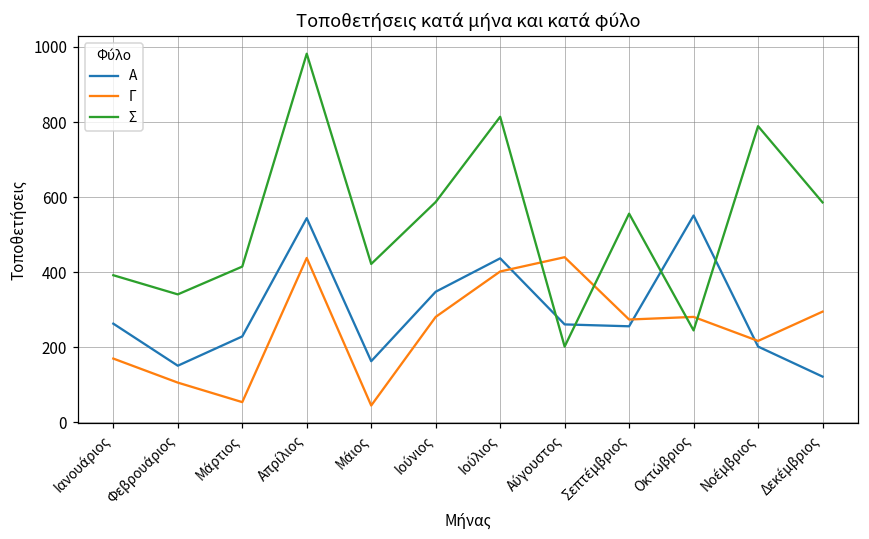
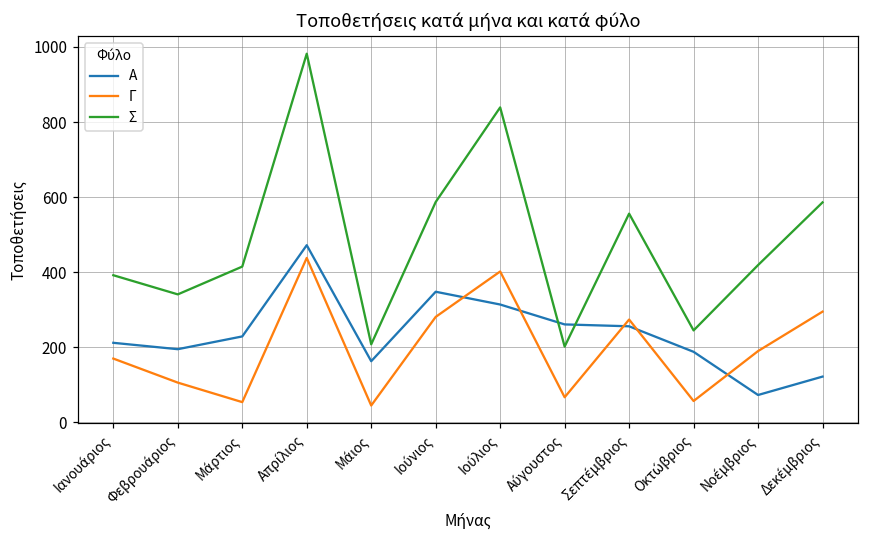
Α, Ιανουάριος: 260 -> 210
Α, Φεβρουάριος: 150 -> 200
Α, Απρίλιος: 540 -> 470
Σ, Μάιος: 420 -> 210
Α, Ιούλιος: 440 -> 310
Σ, Ιούλιος: 810 -> 840
Γ, Αύγουστος: 440 -> 70
Α, Οκτώβριος: 550 -> 190
Γ, Οκτώβριος: 280 -> 60
Α, Νοέμβριος: 200 -> 70
Γ, Νοέμβριος: 220 -> 190
Σ, Νοέμβριος: 790 -> 420
